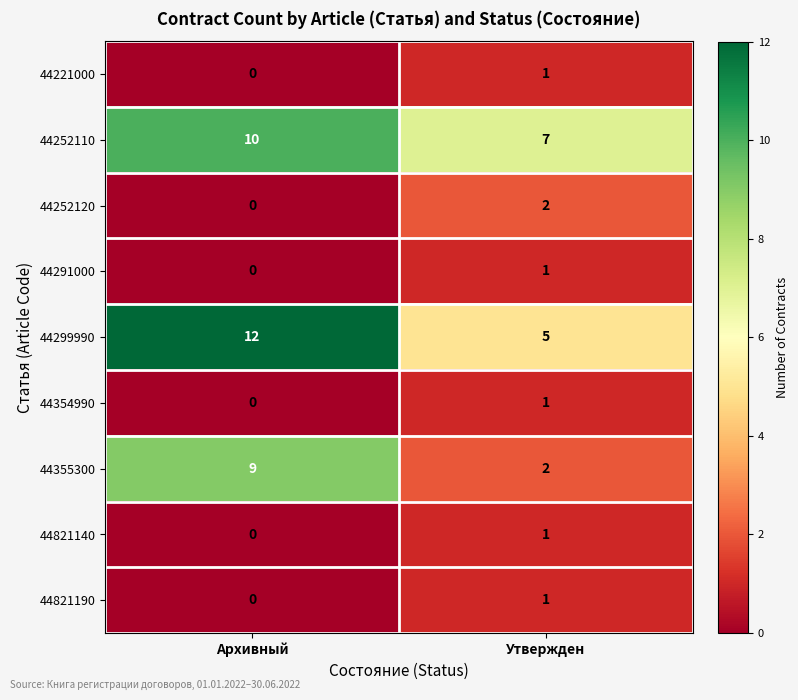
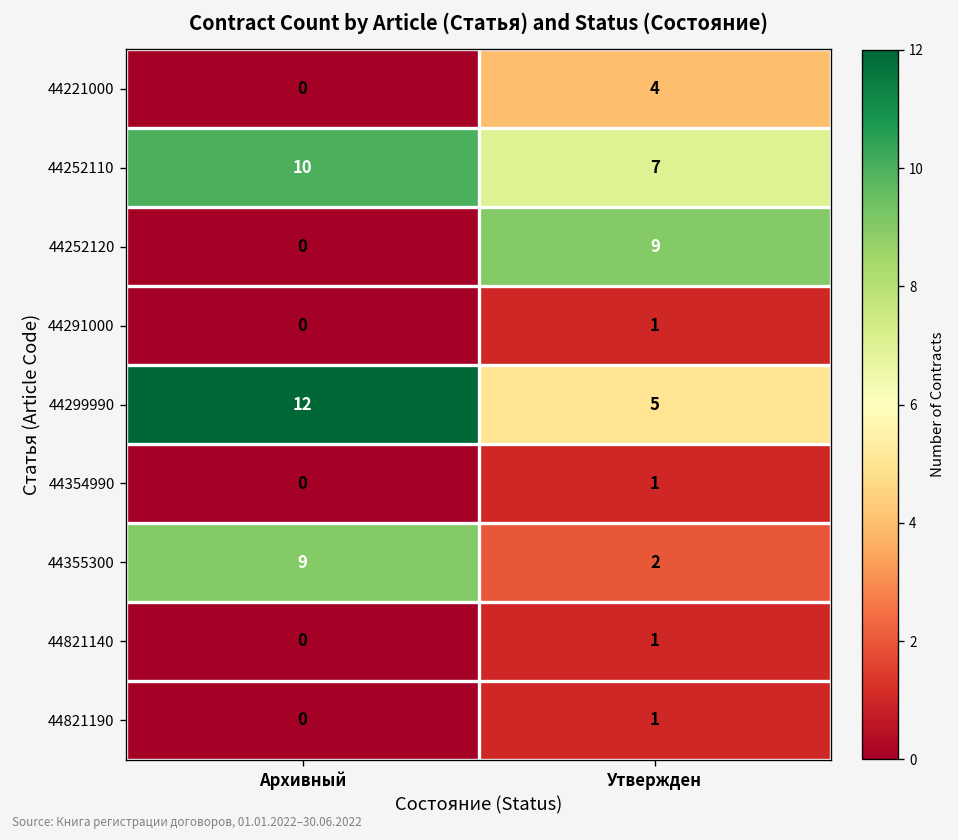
44221000, Утвержден: 1 -> 4
44252120, Утвержден: 2 -> 9
